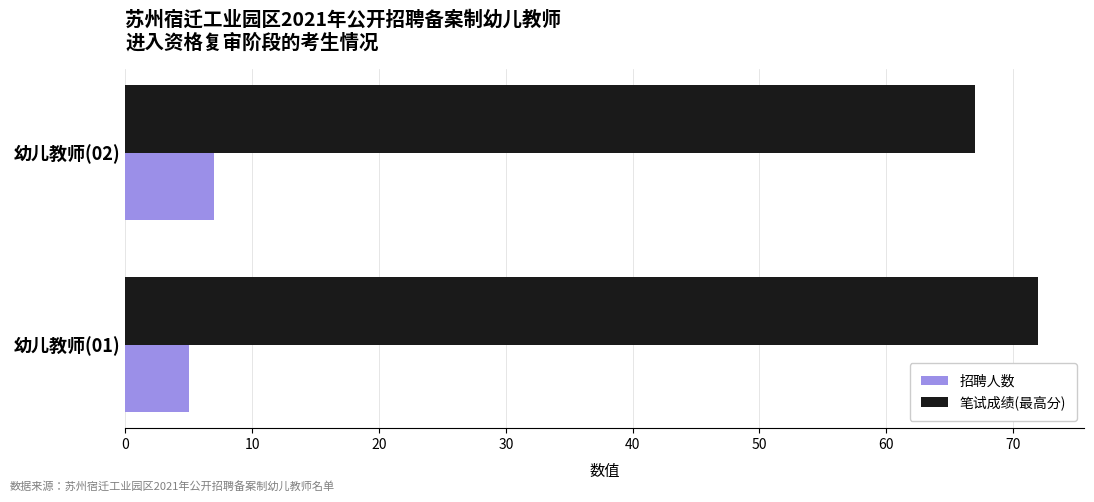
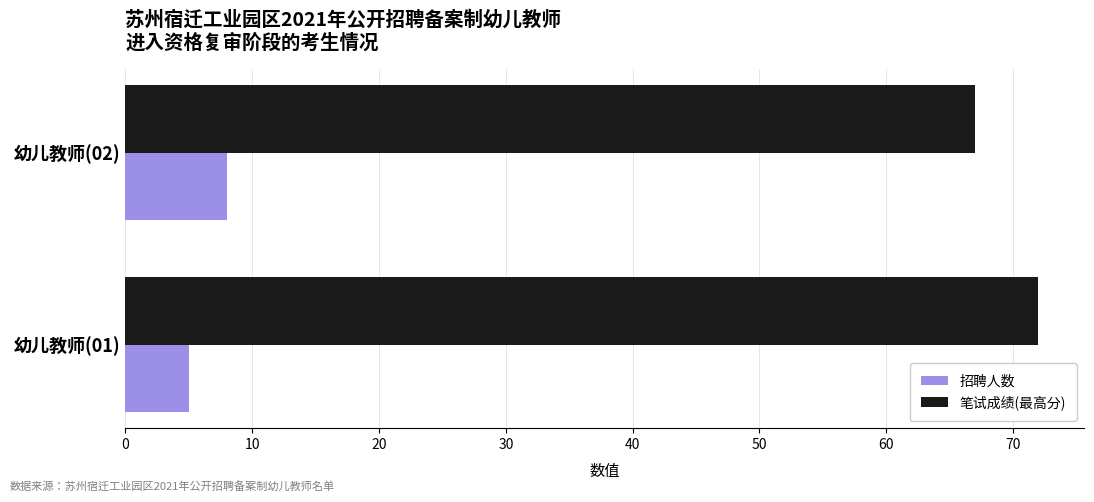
招聘人数, 幼儿教师(02): 7 -> 8
